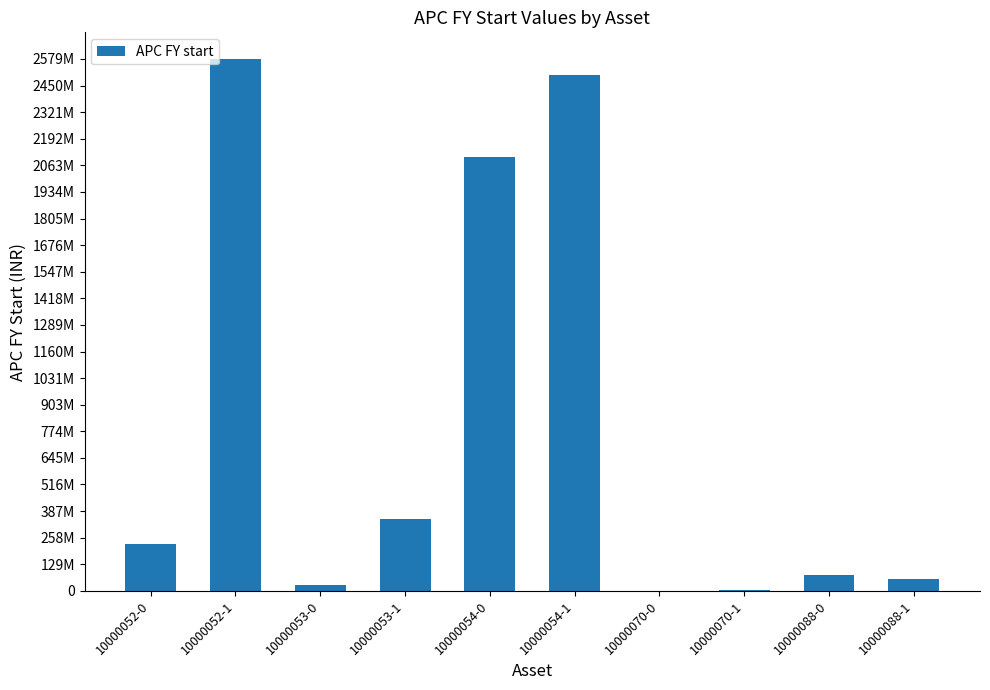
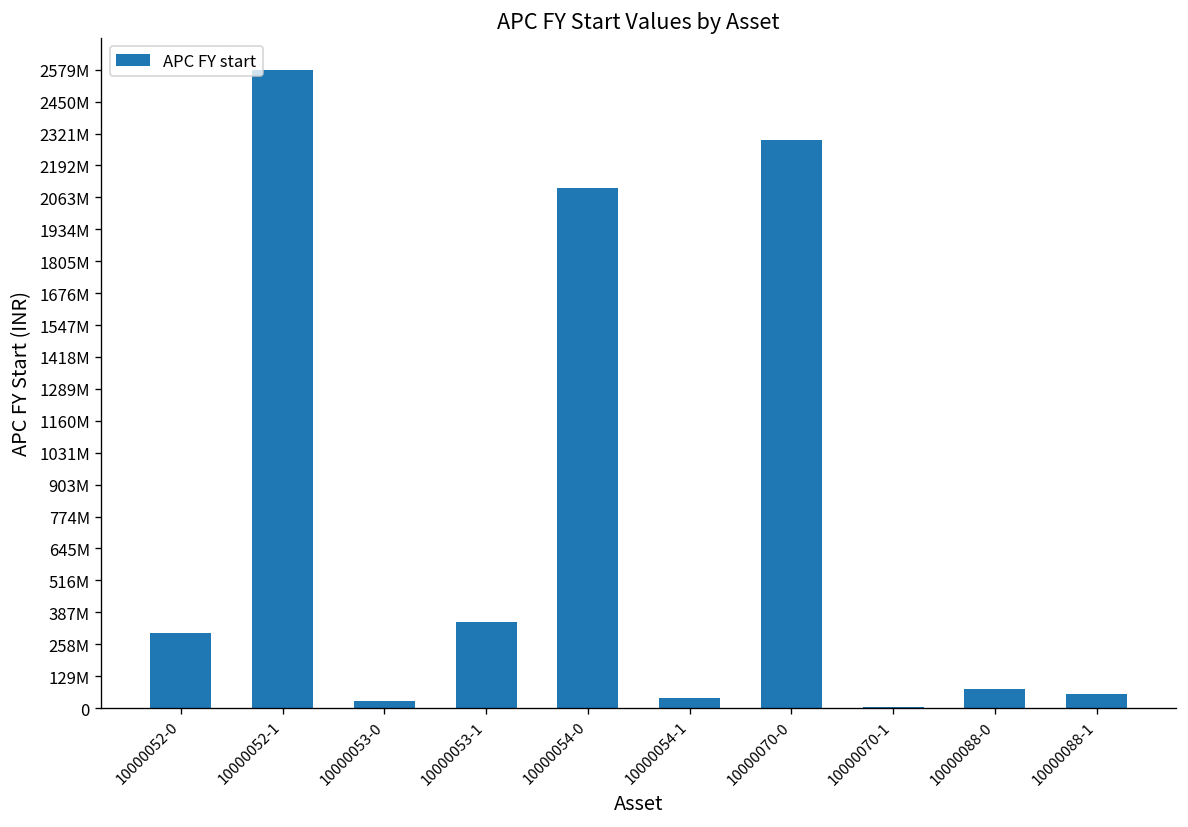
10000052-0: 230000000 -> 300000000
10000054-1: 2500000000 -> 40000000
10000070-0: 0 -> 2300000000
